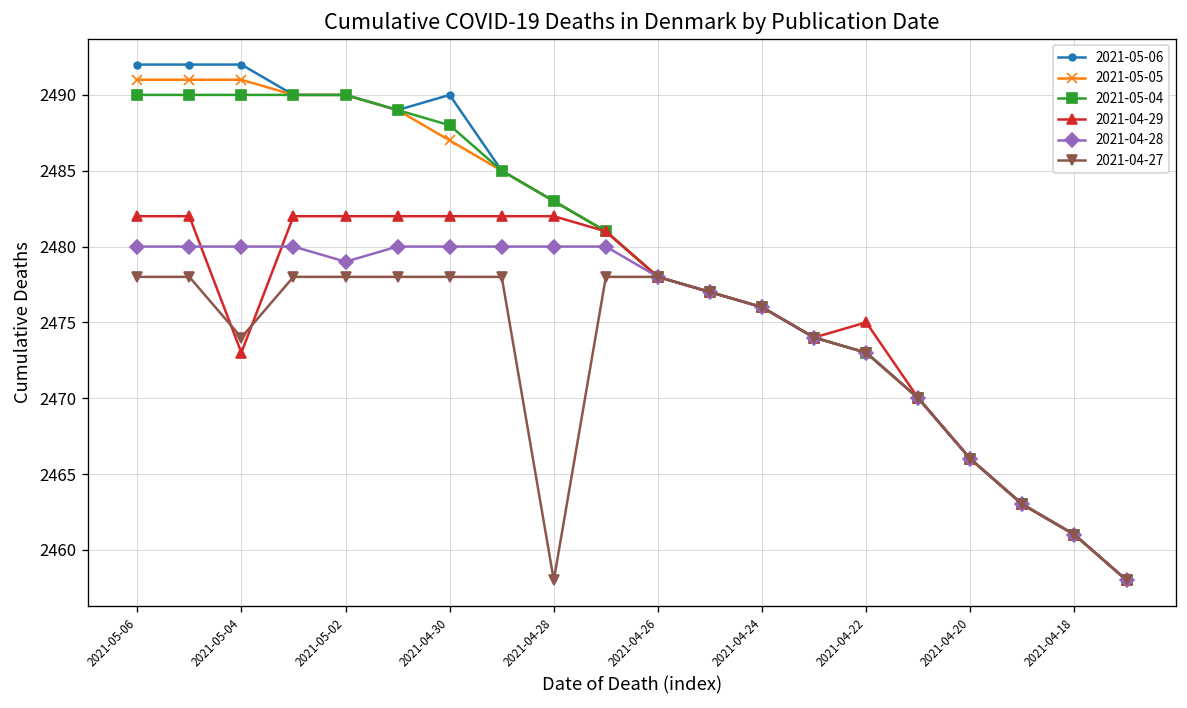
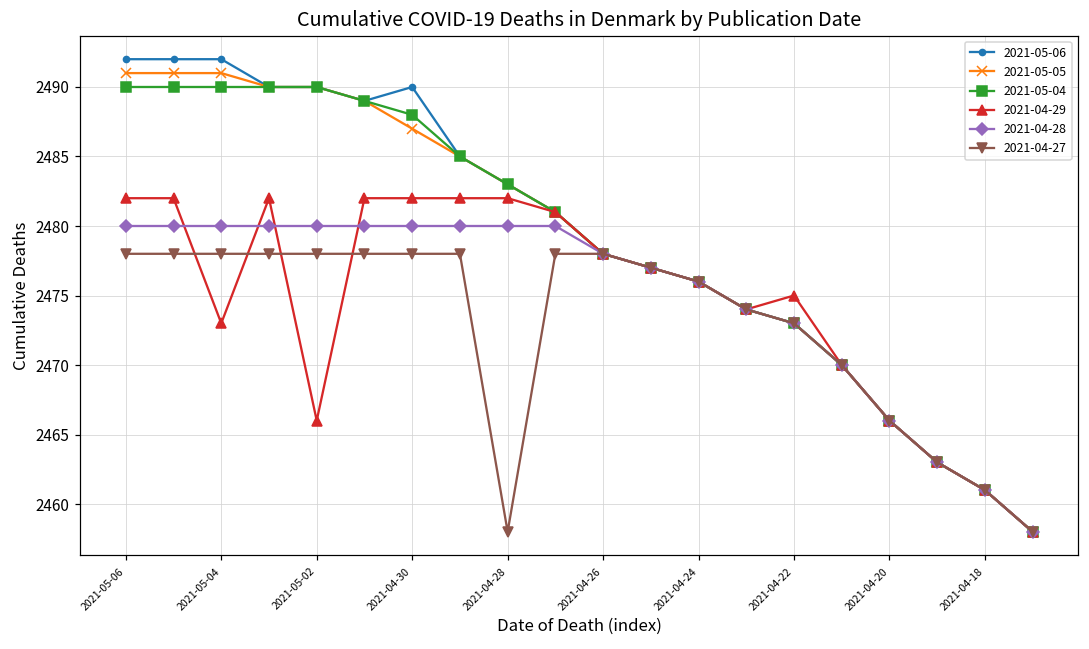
2021-04-27, 2021-05-04: 2474 -> 2478
2021-04-29, 2021-05-02: 2482 -> 2466
2021-04-28, 2021-05-02: 2479 -> 2480
